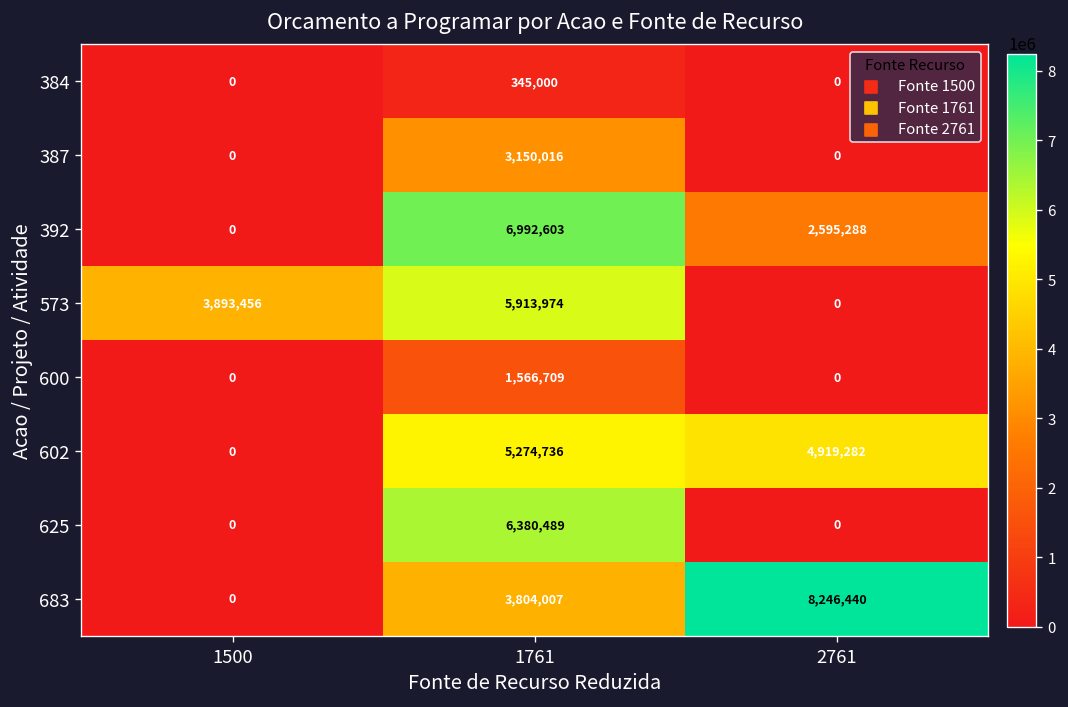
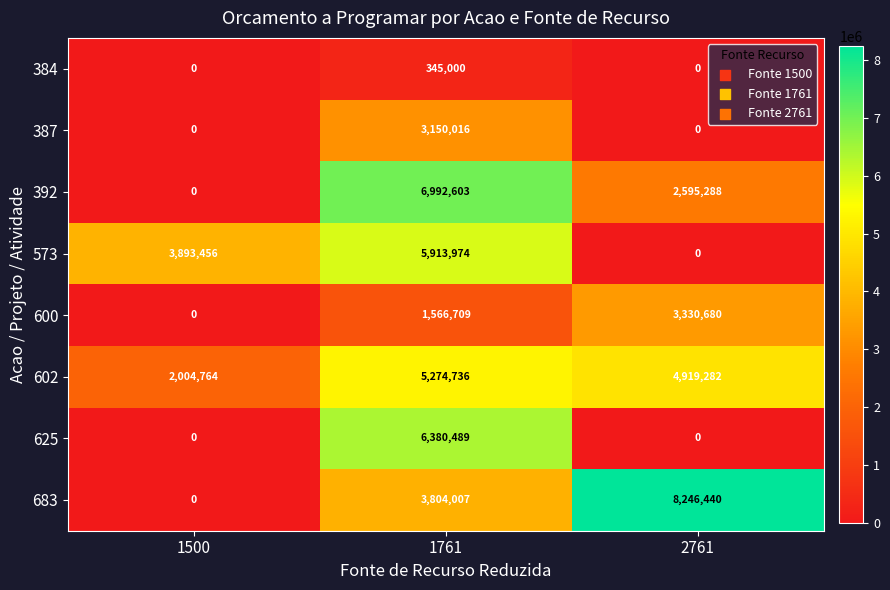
600, 2761: 0 -> 3,330,680
602, 1500: 0 -> 2,004,764
